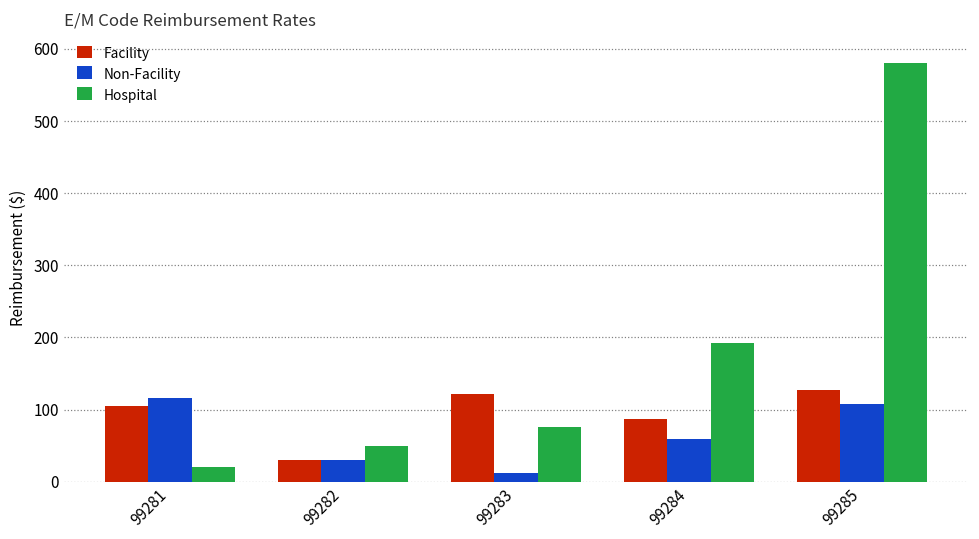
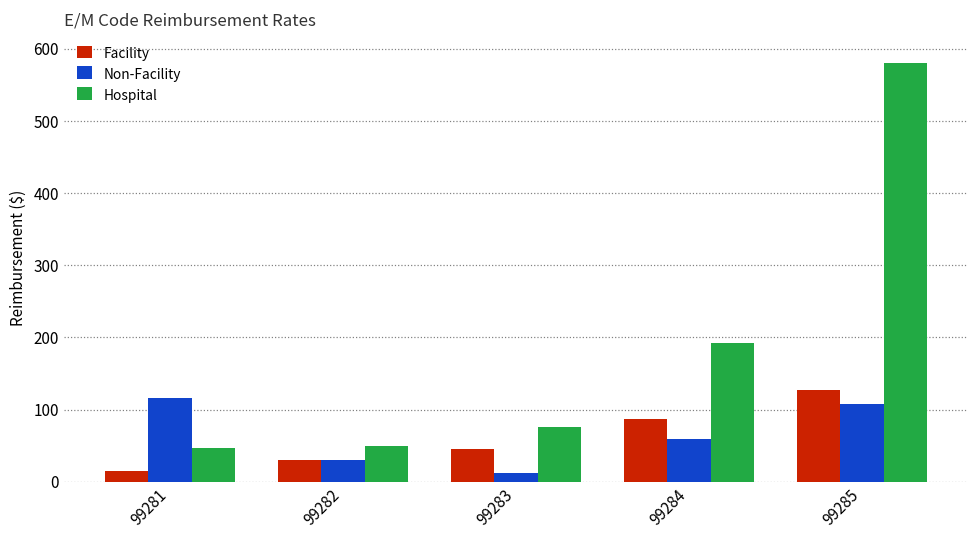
Facility, 99281: 110 -> 20
Hospital, 99281: 20 -> 50
Facility, 99283: 120 -> 50
